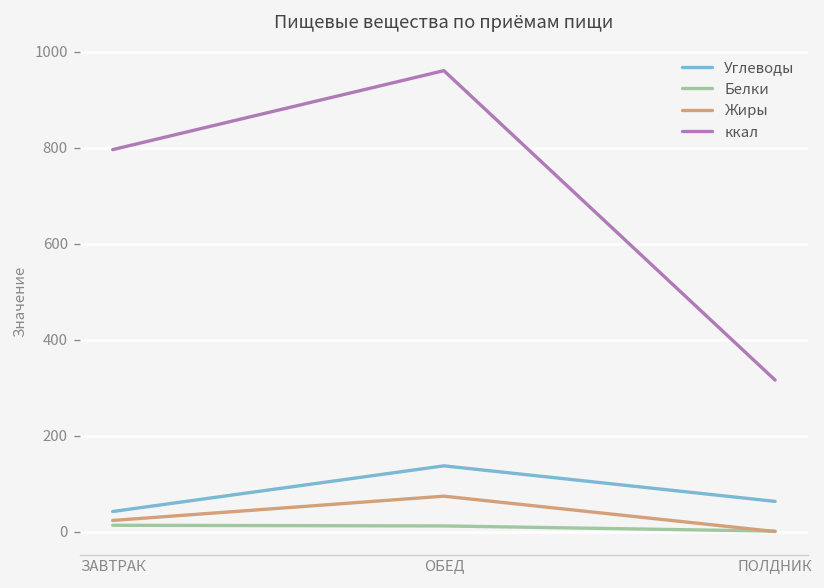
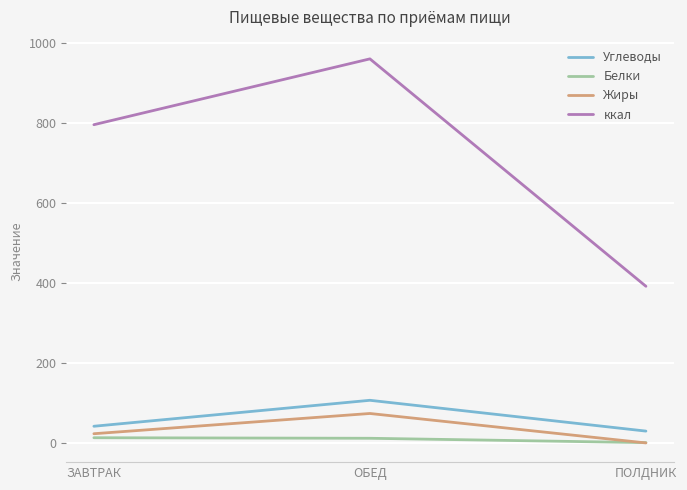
Углеводы, ОБЕД: 140 -> 110
Углеводы, ПОЛДНИК: 60 -> 30
ккал, ПОЛДНИК: 320 -> 390
